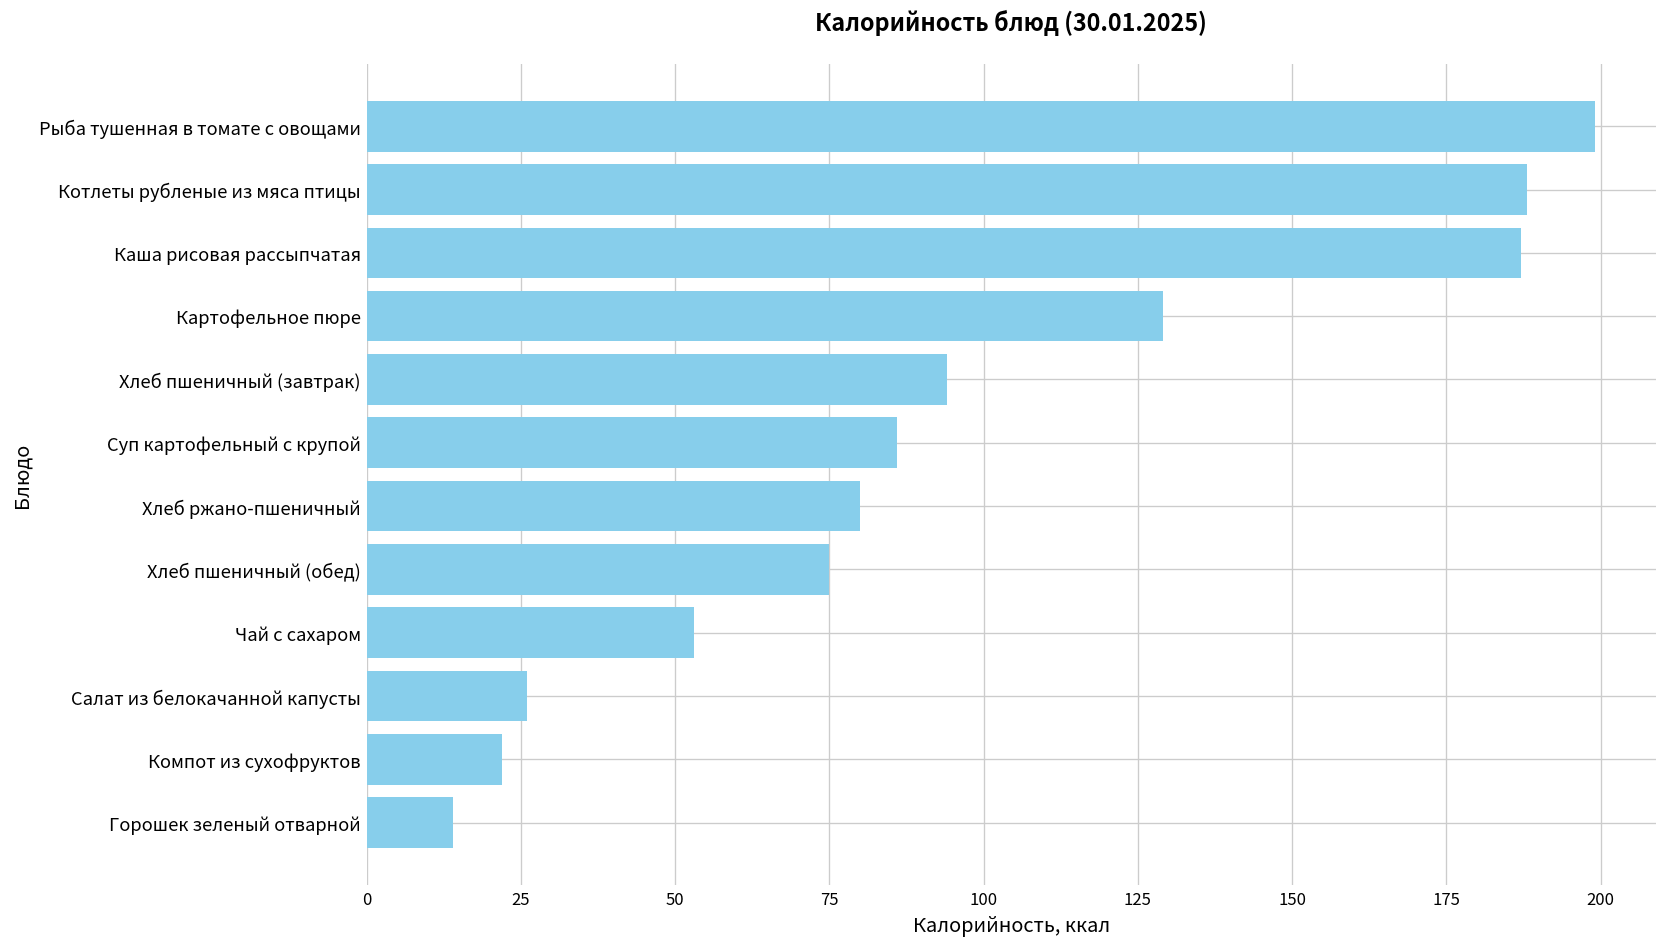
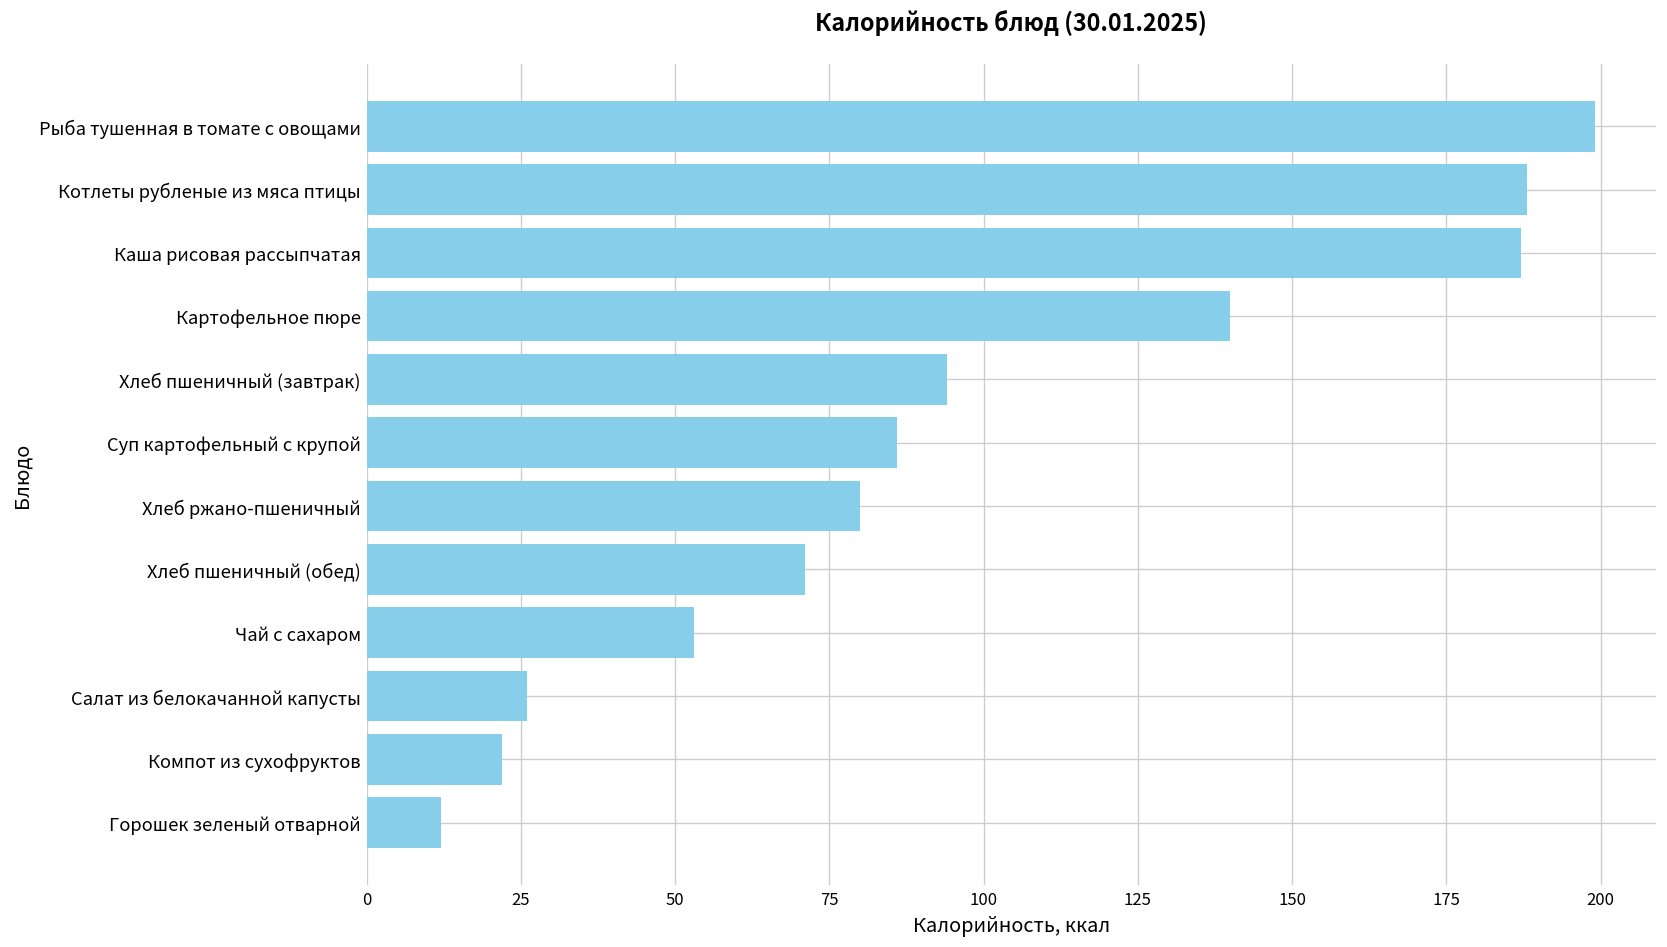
Картофельное пюре: 129 -> 140
Хлеб пшеничный (обед): 75 -> 71
Горошек зеленый отварной: 14 -> 12
